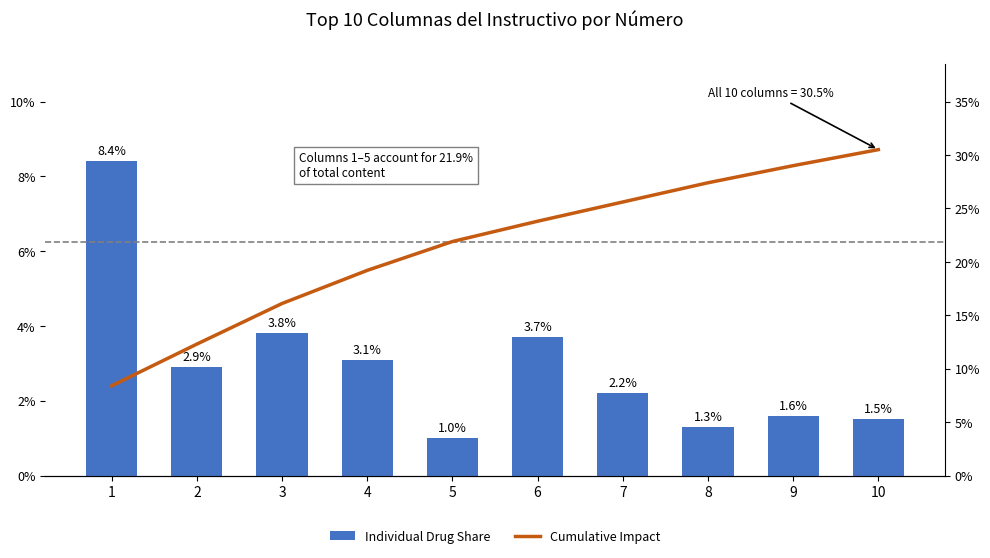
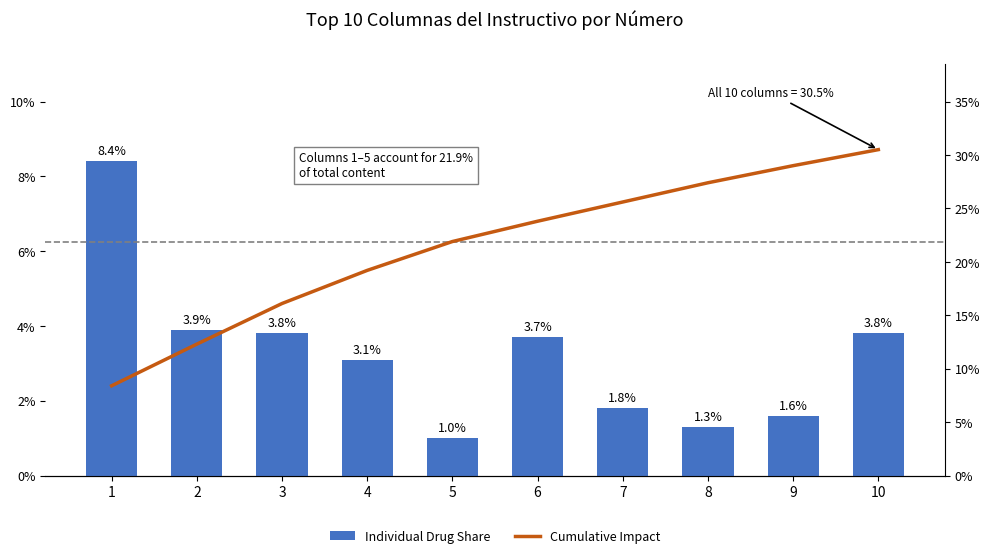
Individual Drug Share, 2: 2.9% -> 3.9%
Individual Drug Share, 7: 2.2% -> 1.8%
Individual Drug Share, 10: 1.5% -> 3.8%
